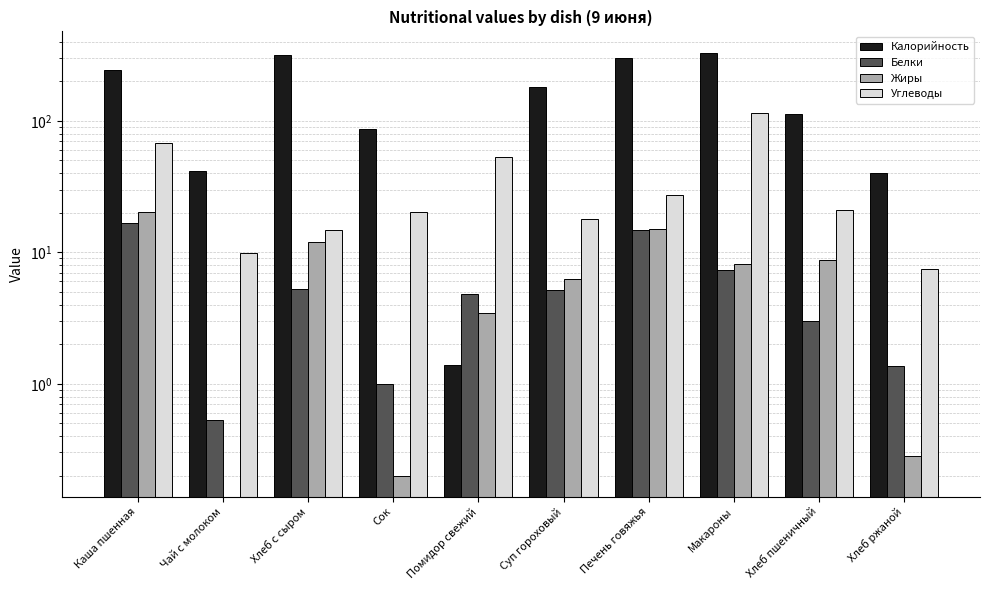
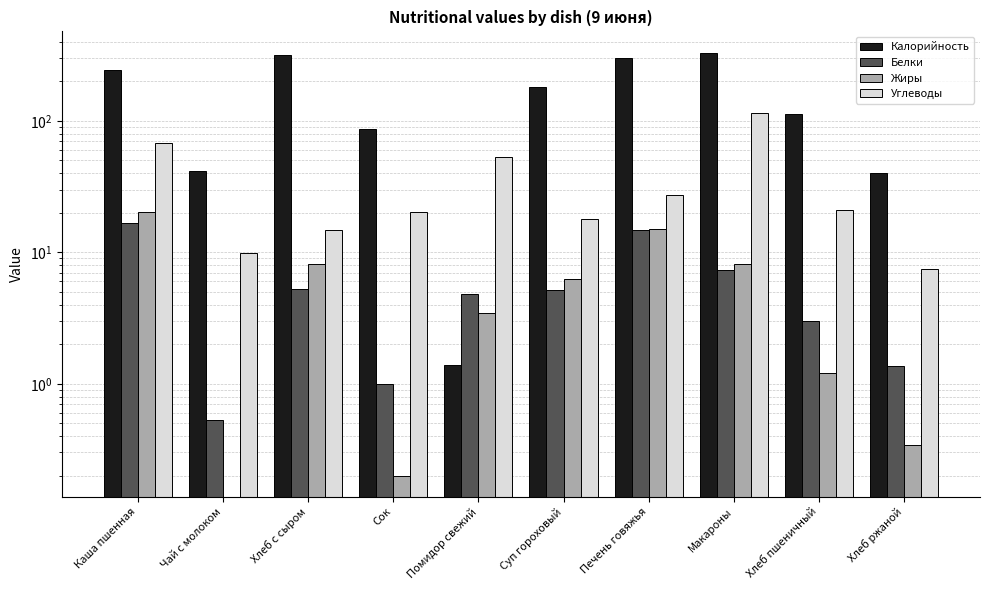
Жиры, Хлеб с сыром: 12 -> 8
Жиры, Хлеб пшеничный: 9 -> 1.2
Жиры, Хлеб ржаной: 0.28 -> 0.34
